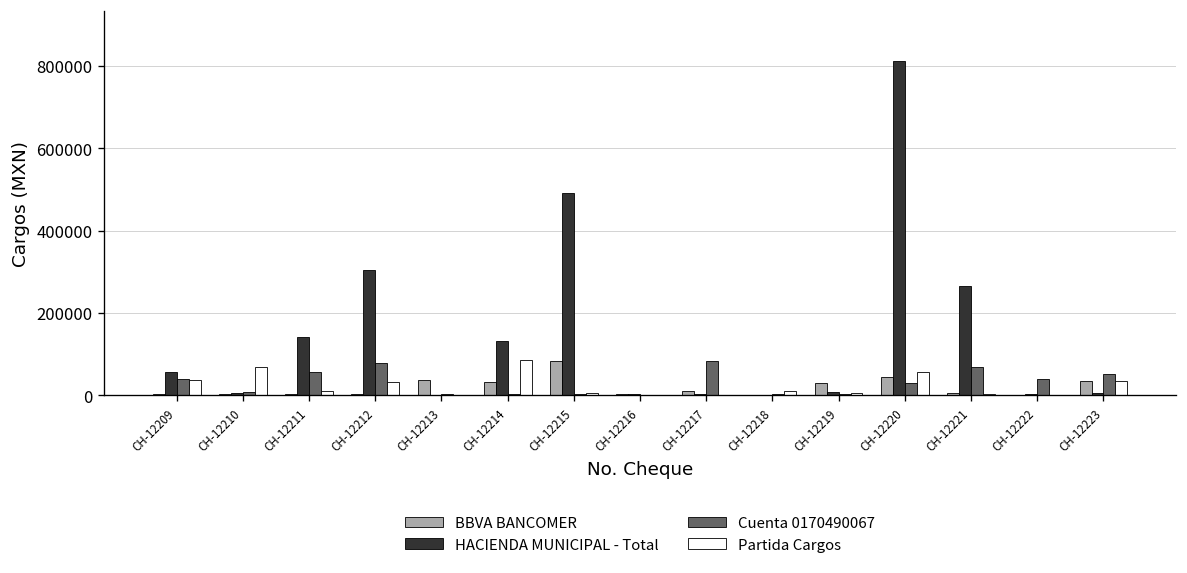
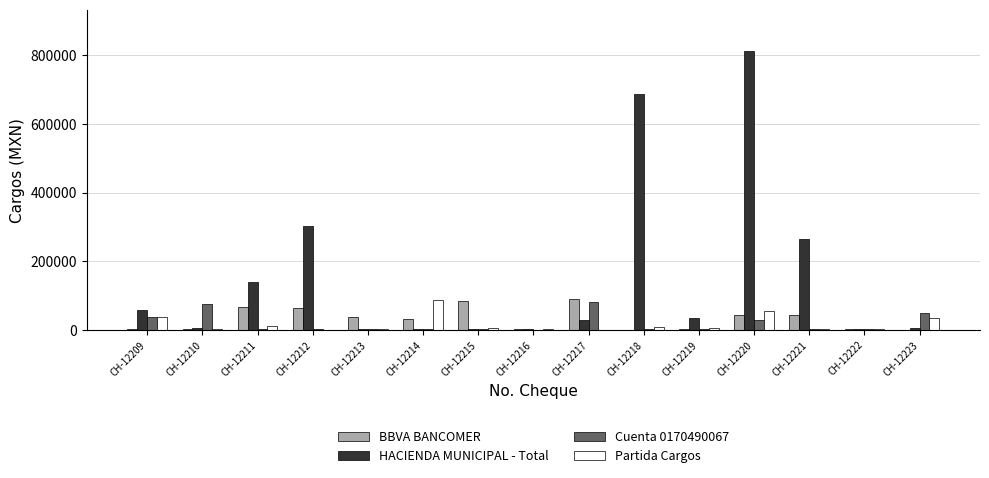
Cuenta 0170490067, CH-12210: 10000 -> 80000
Partida Cargos, CH-12210: 70000 -> 0
BBVA BANCOMER, CH-12211: 0 -> 70000
Cuenta 0170490067, CH-12211: 60000 -> 0
BBVA BANCOMER, CH-12212: 0 -> 60000
Cuenta 0170490067, CH-12212: 80000 -> 0
Partida Cargos, CH-12212: 30000 -> 0
HACIENDA MUNICIPAL - Total, CH-12214: 130000 -> 0
HACIENDA MUNICIPAL - Total, CH-12215: 490000 -> 0
BBVA BANCOMER, CH-12217: 10000 -> 90000
HACIENDA MUNICIPAL - Total, CH-12217: 0 -> 30000
HACIENDA MUNICIPAL - Total, CH-12218: 0 -> 690000
BBVA BANCOMER, CH-12219: 30000 -> 0
HACIENDA MUNICIPAL - Total, CH-12219: 10000 -> 30000
BBVA BANCOMER, CH-12221: 0 -> 40000
Cuenta 0170490067, CH-12221: 70000 -> 0
Cuenta 0170490067, CH-12222: 40000 -> 0
BBVA BANCOMER, CH-12223: 30000 -> 0
